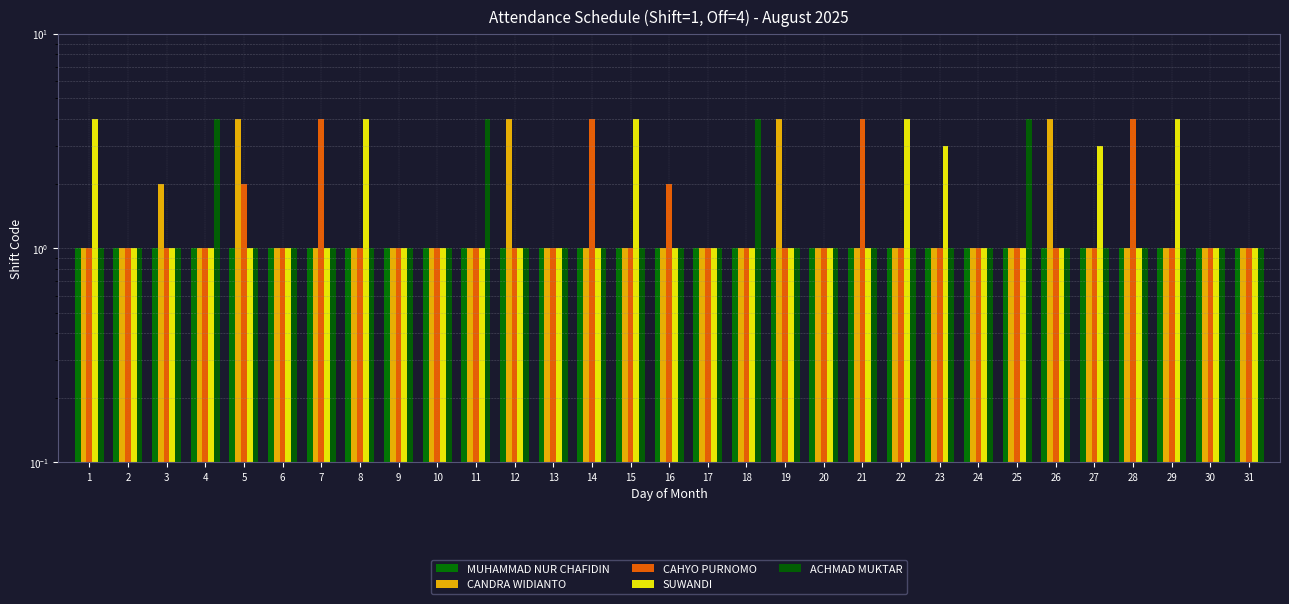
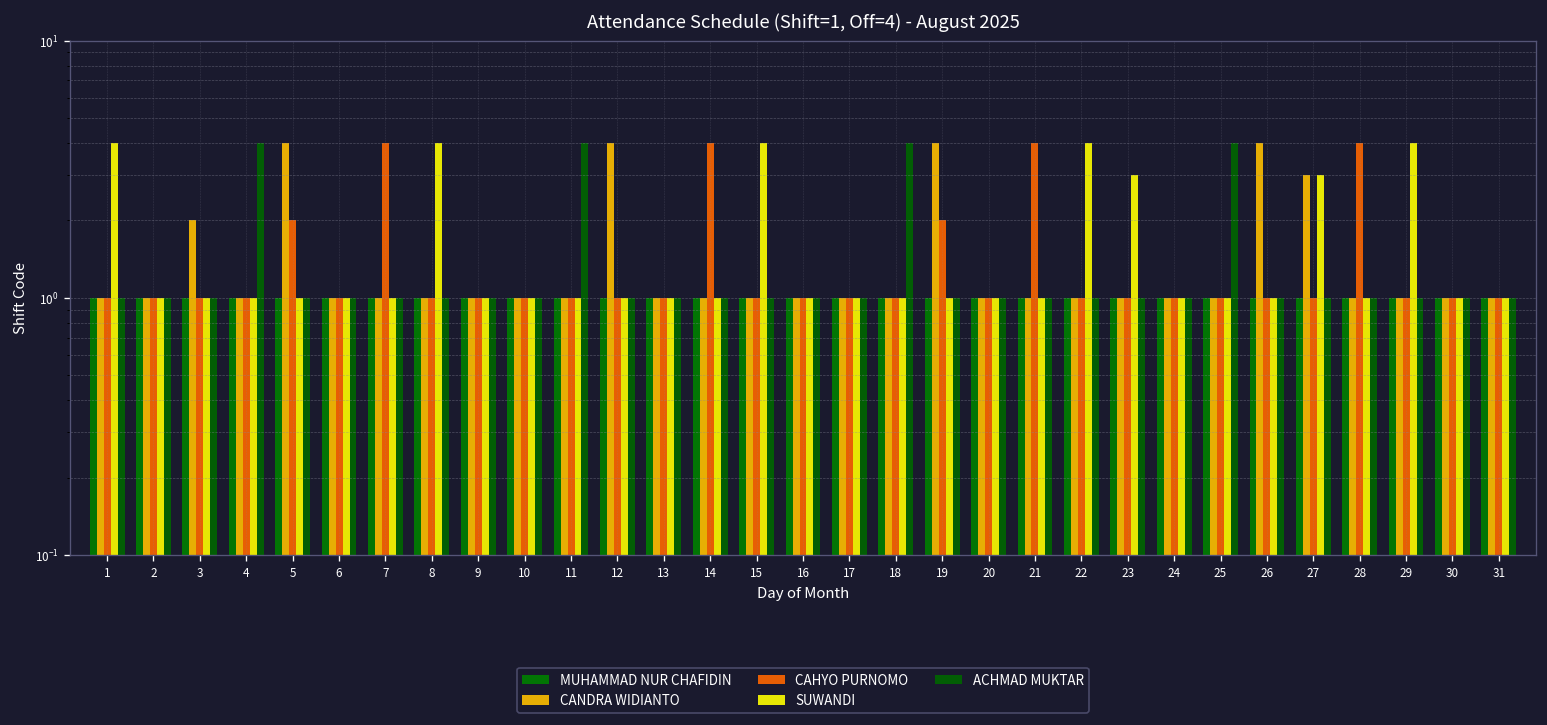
CAHYO PURNOMO, 16: 2 -> 1
CAHYO PURNOMO, 19: 1 -> 2
CANDRA WIDIANTO, 27: 1 -> 3
